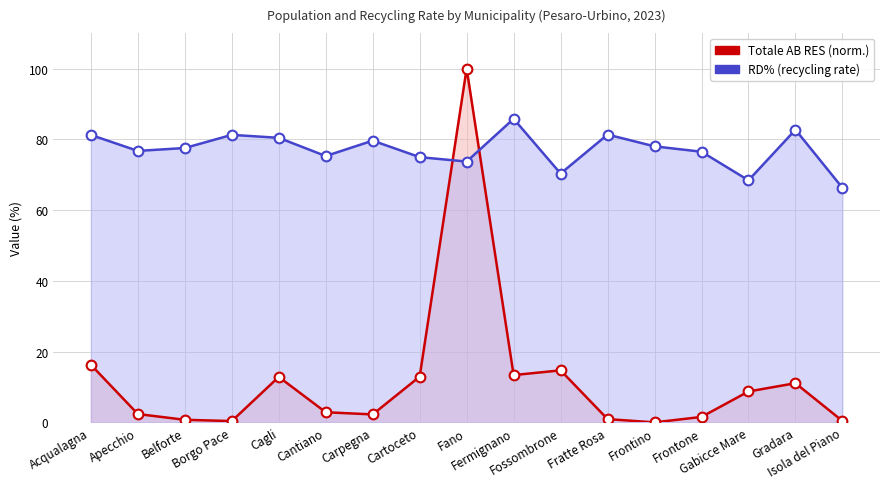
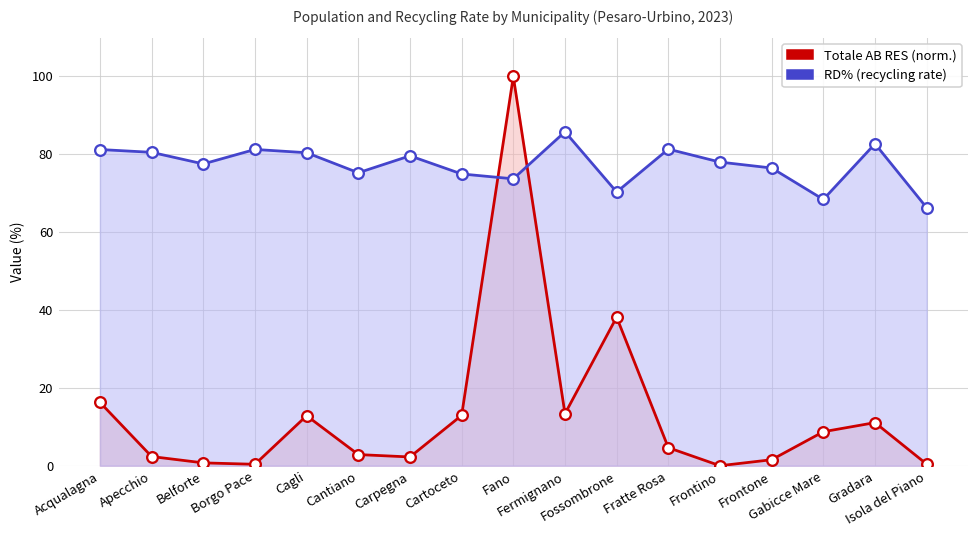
RD% (recycling rate), Apecchio: 77 -> 81
Totale AB RES (norm.), Fossombrone: 15 -> 38
Totale AB RES (norm.), Fratte Rosa: 1 -> 5
